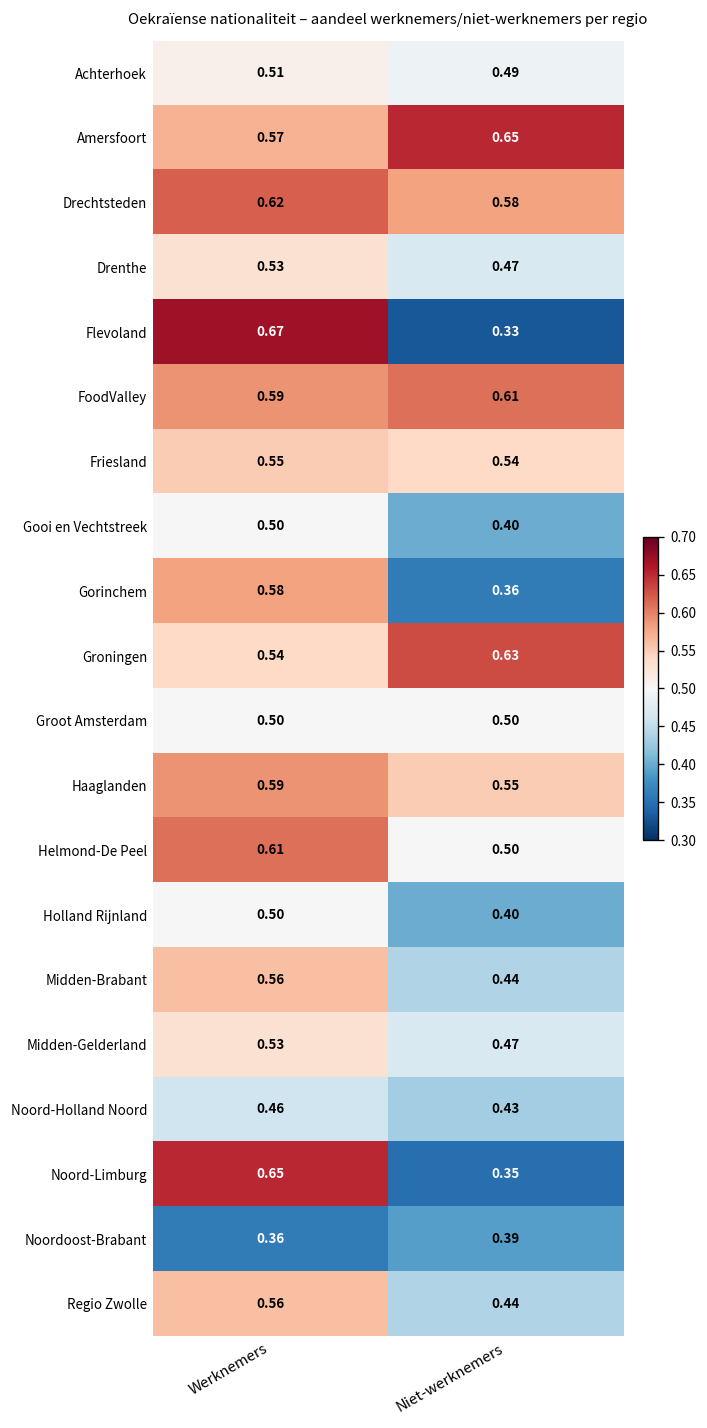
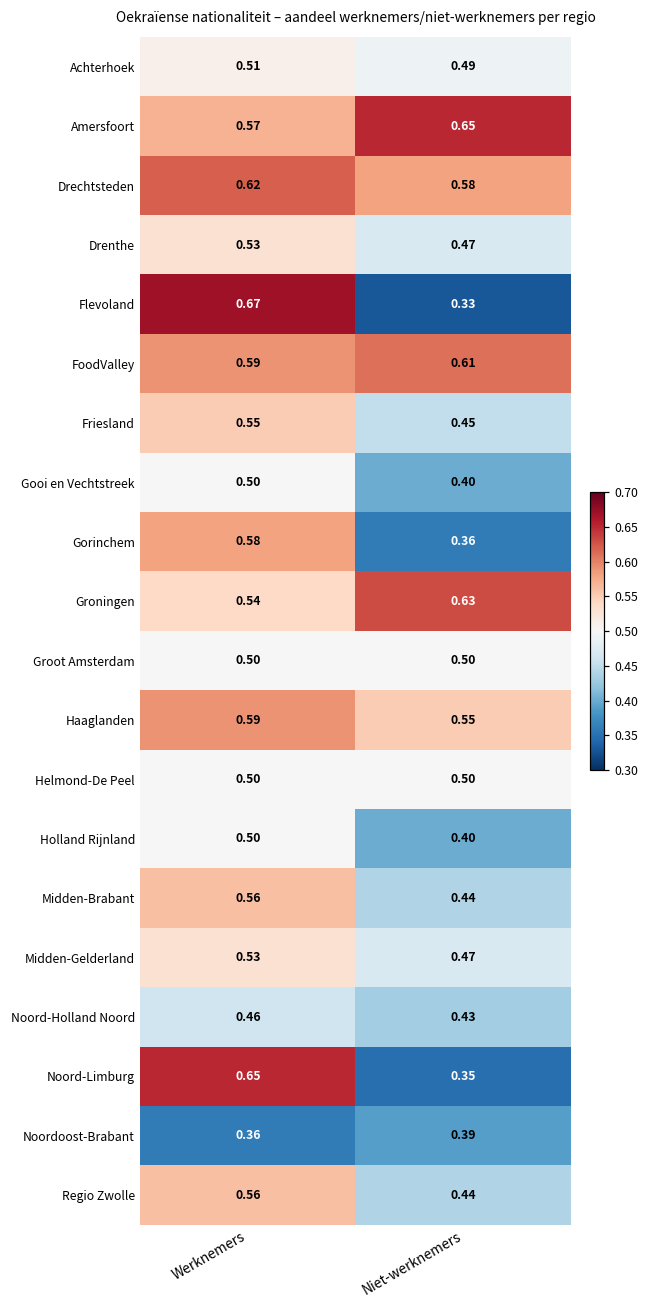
Friesland, Niet-werknemers: 0.54 -> 0.45
Helmond-De Peel, Werknemers: 0.61 -> 0.50
